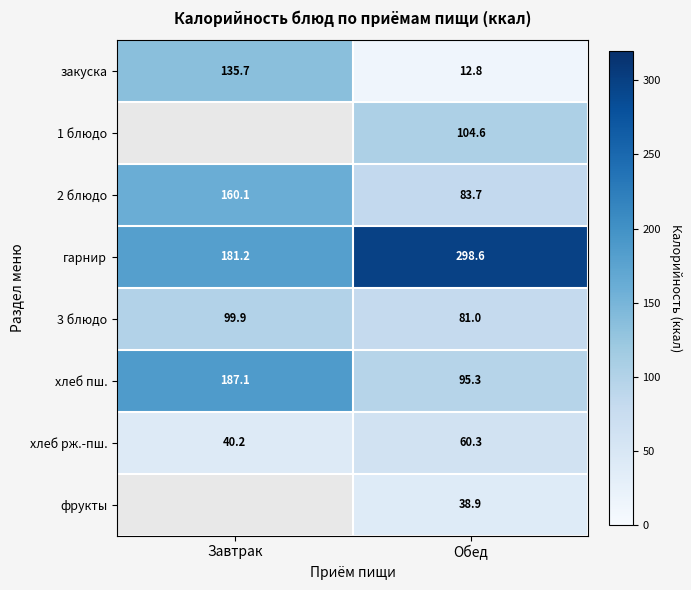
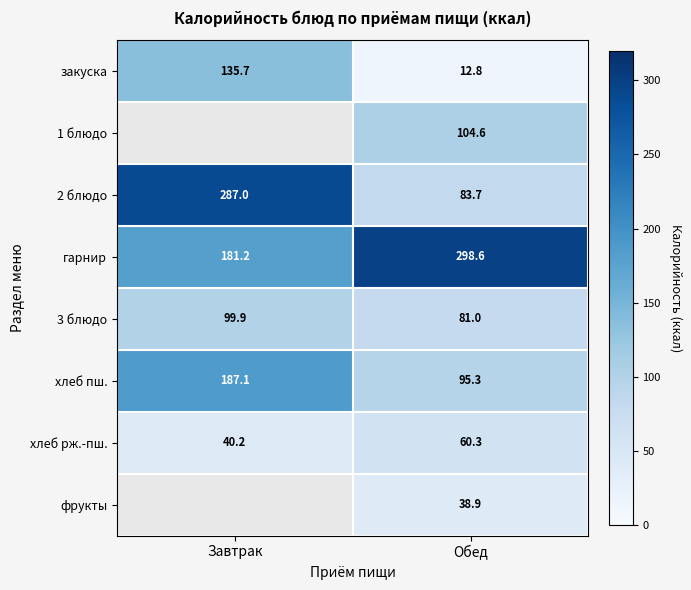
2 блюдо, Завтрак: 160.1 -> 287.0
